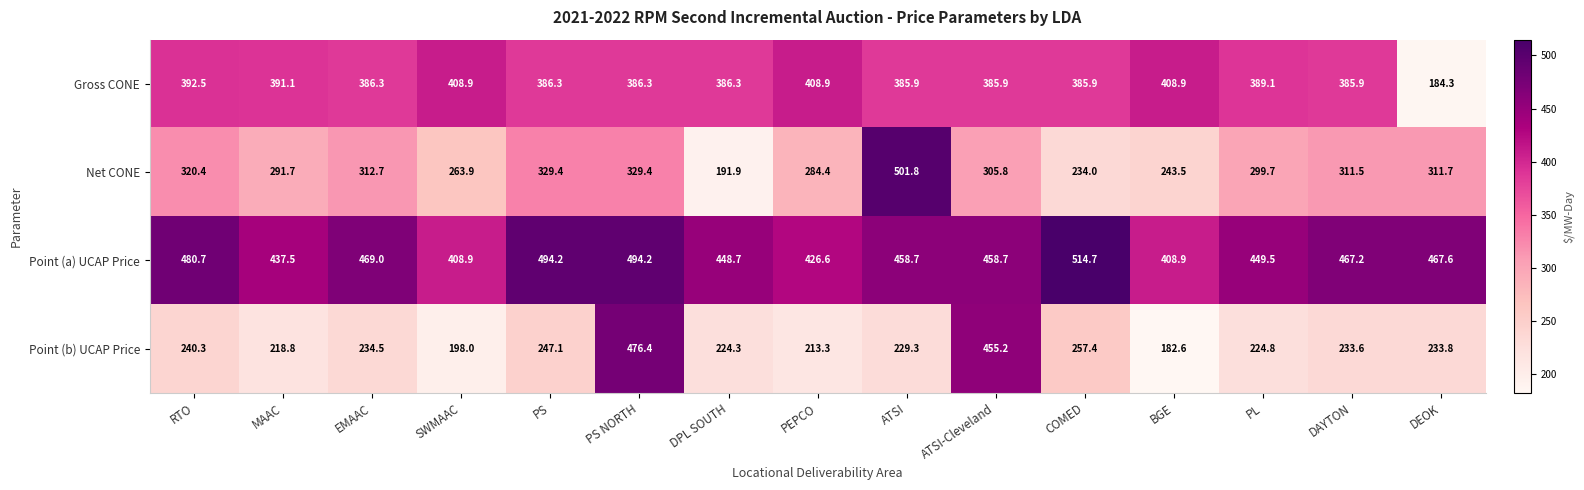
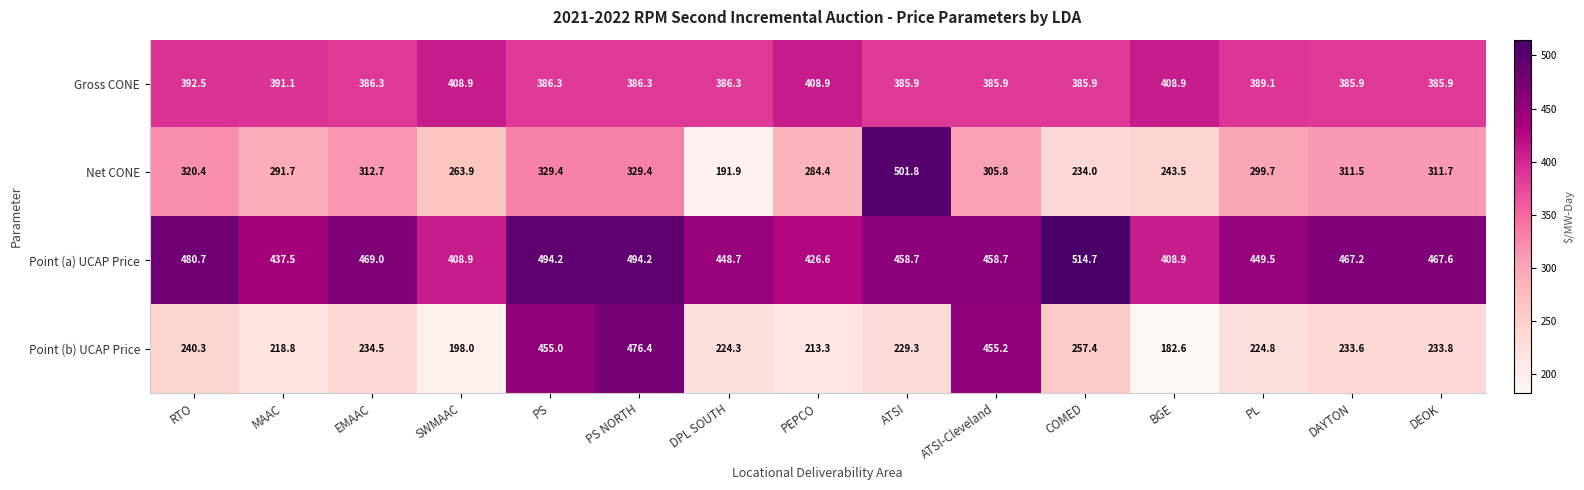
Gross CONE, DEOK: 184.3 -> 385.9
Point (b) UCAP Price, PS: 247.1 -> 455.0
